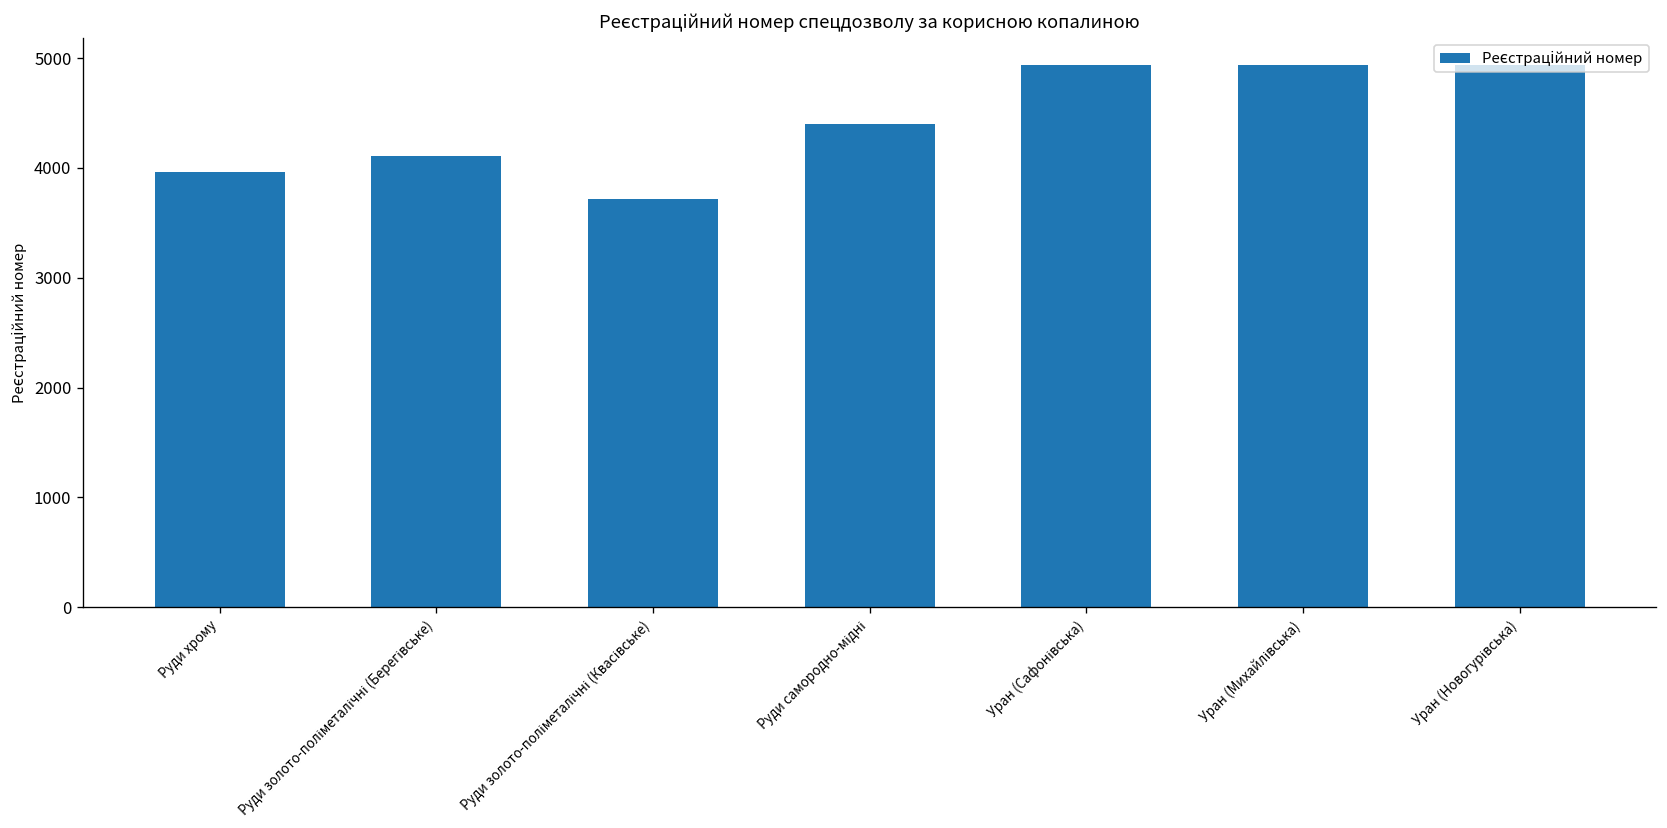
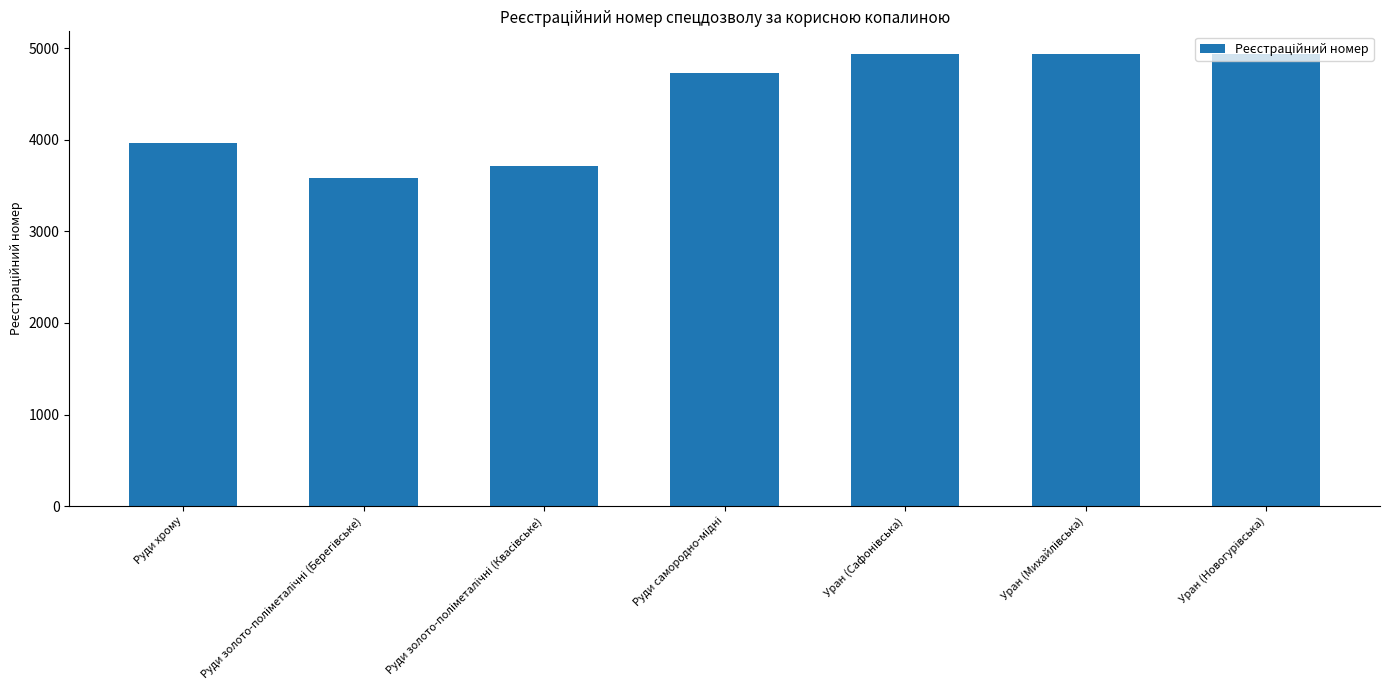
Руди золото-поліметалічні (Берегівське): 4100 -> 3600
Руди самородно-мідні: 4400 -> 4700
